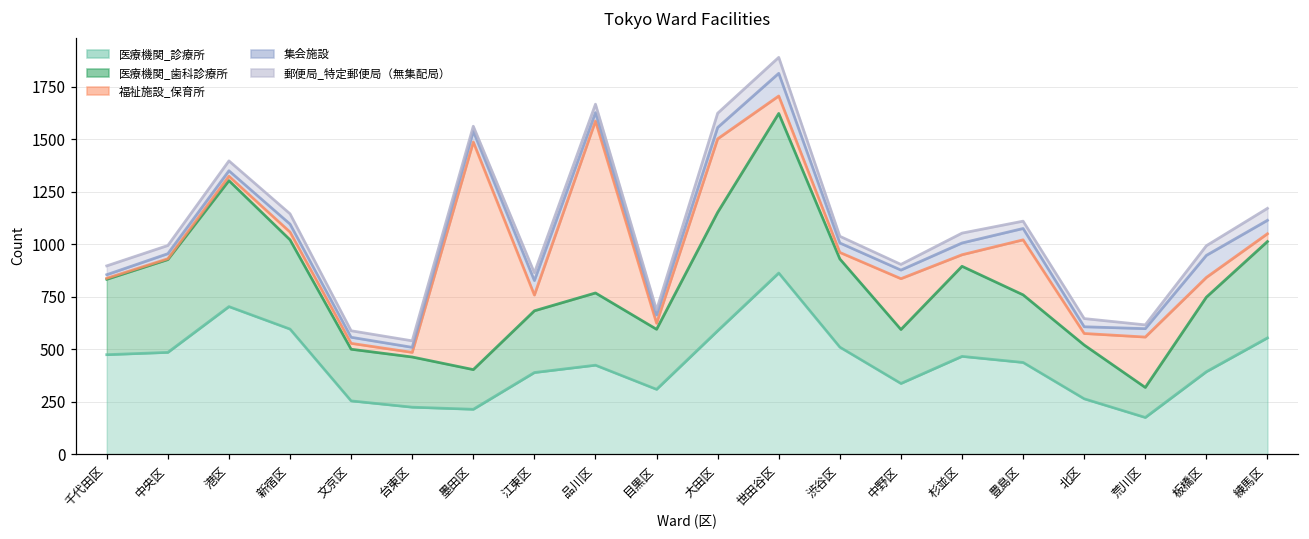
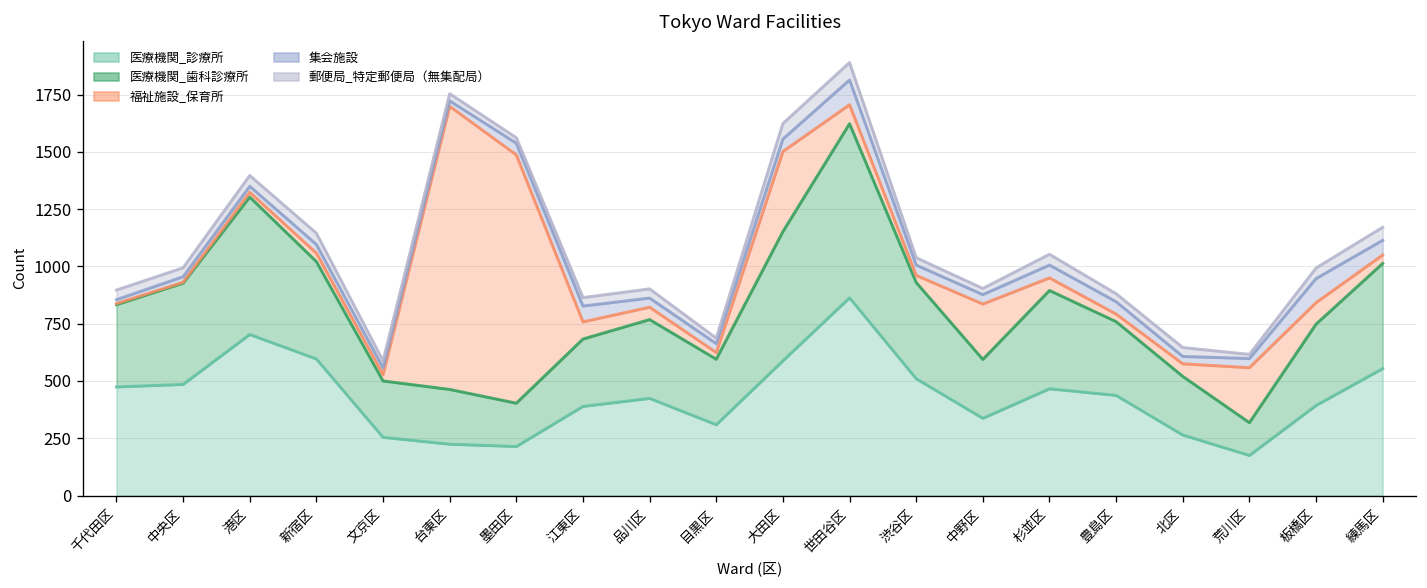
福祉施設_保育所, 台東区: 20 -> 1240
福祉施設_保育所, 品川区: 820 -> 50
福祉施設_保育所, 豊島区: 260 -> 30
